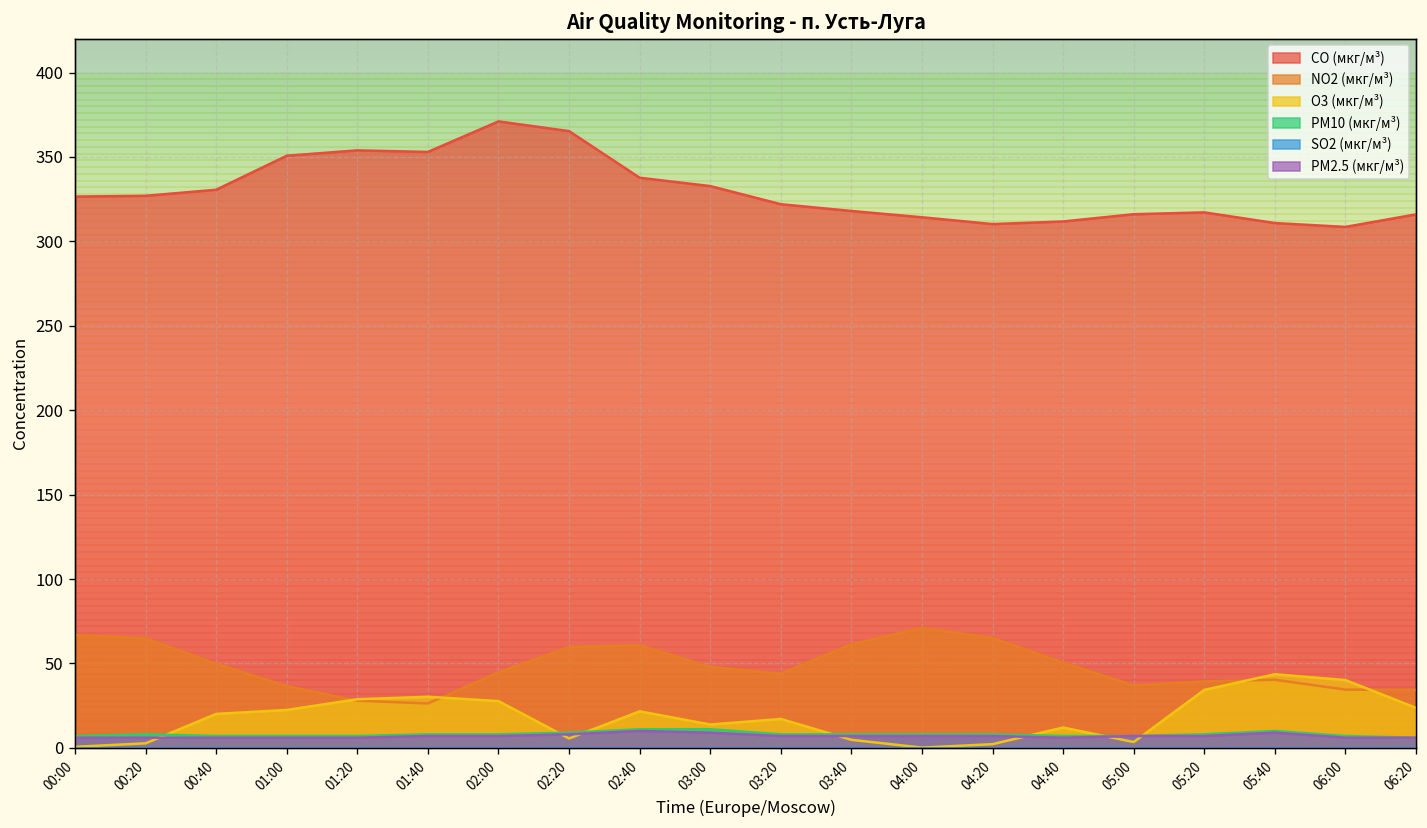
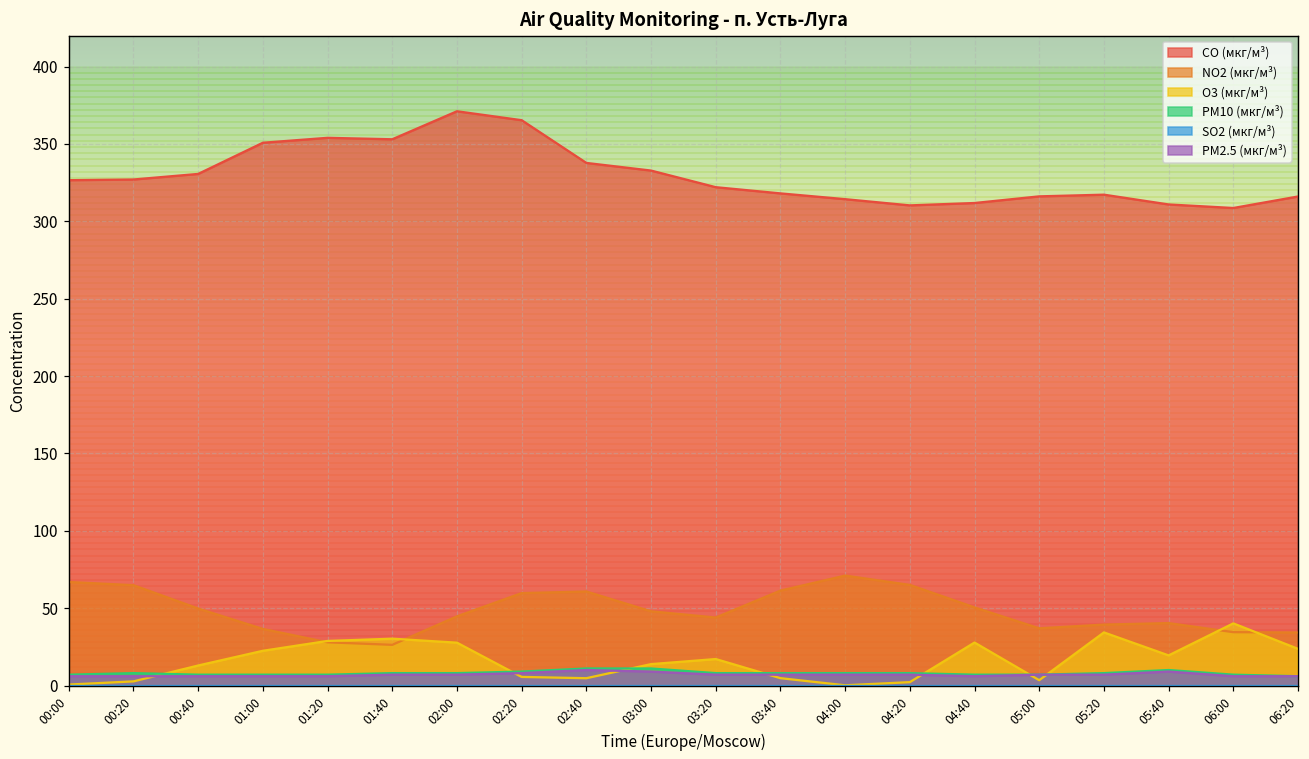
O3 (мкг/м³), 00:40: 20 -> 13
O3 (мкг/м³), 02:40: 22 -> 5
O3 (мкг/м³), 04:40: 12 -> 28
O3 (мкг/м³), 05:40: 44 -> 19
